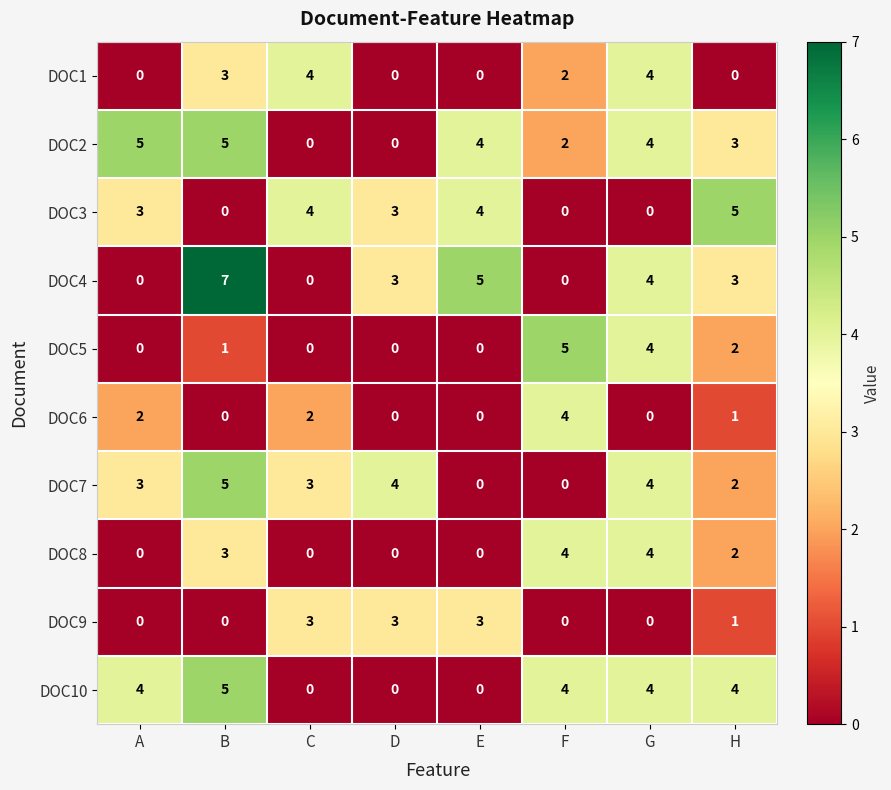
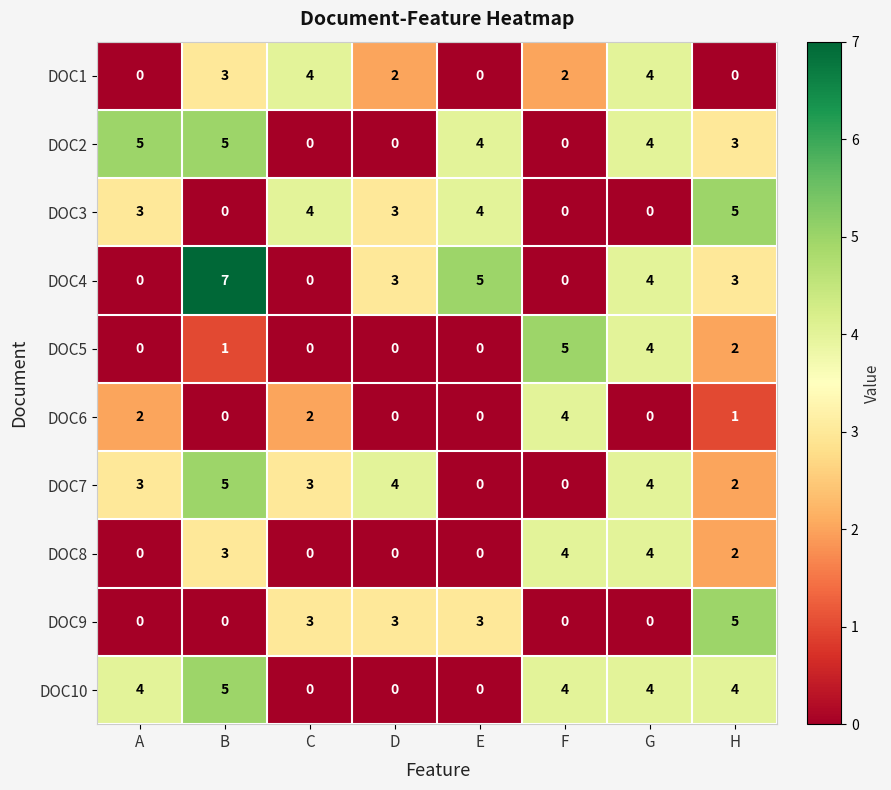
DOC1, D: 0 -> 2
DOC2, F: 2 -> 0
DOC9, H: 1 -> 5
